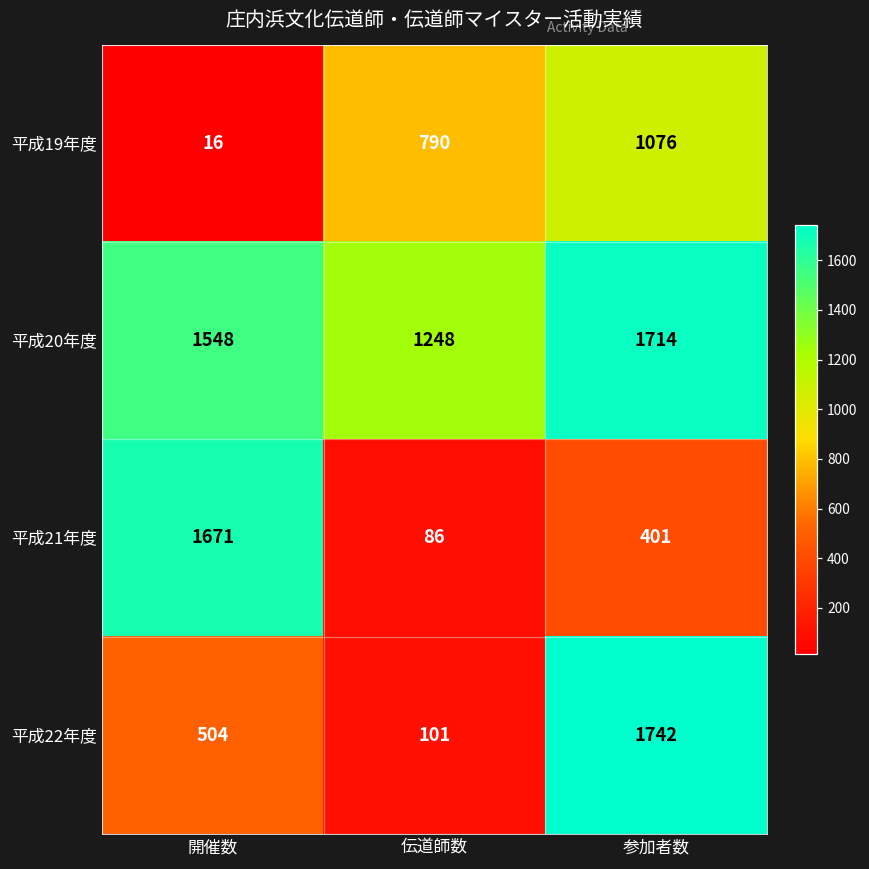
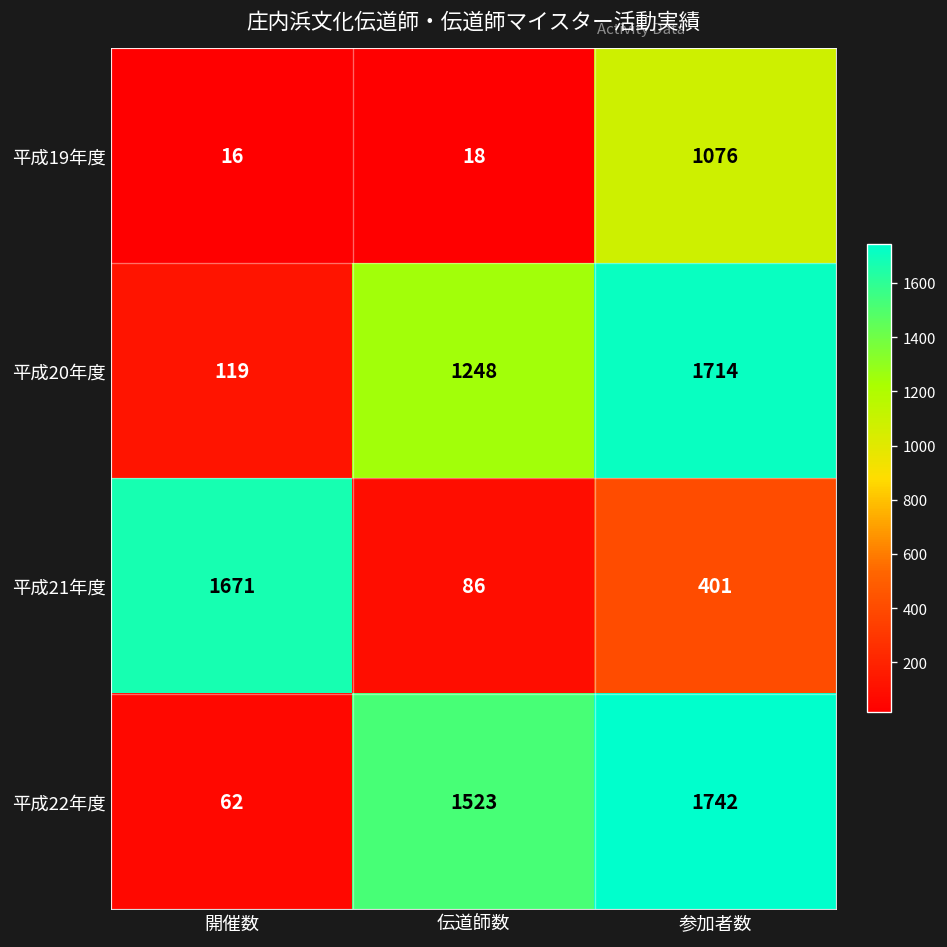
平成19年度, 伝道師数: 790 -> 18
平成20年度, 開催数: 1548 -> 119
平成22年度, 開催数: 504 -> 62
平成22年度, 伝道師数: 101 -> 1523
